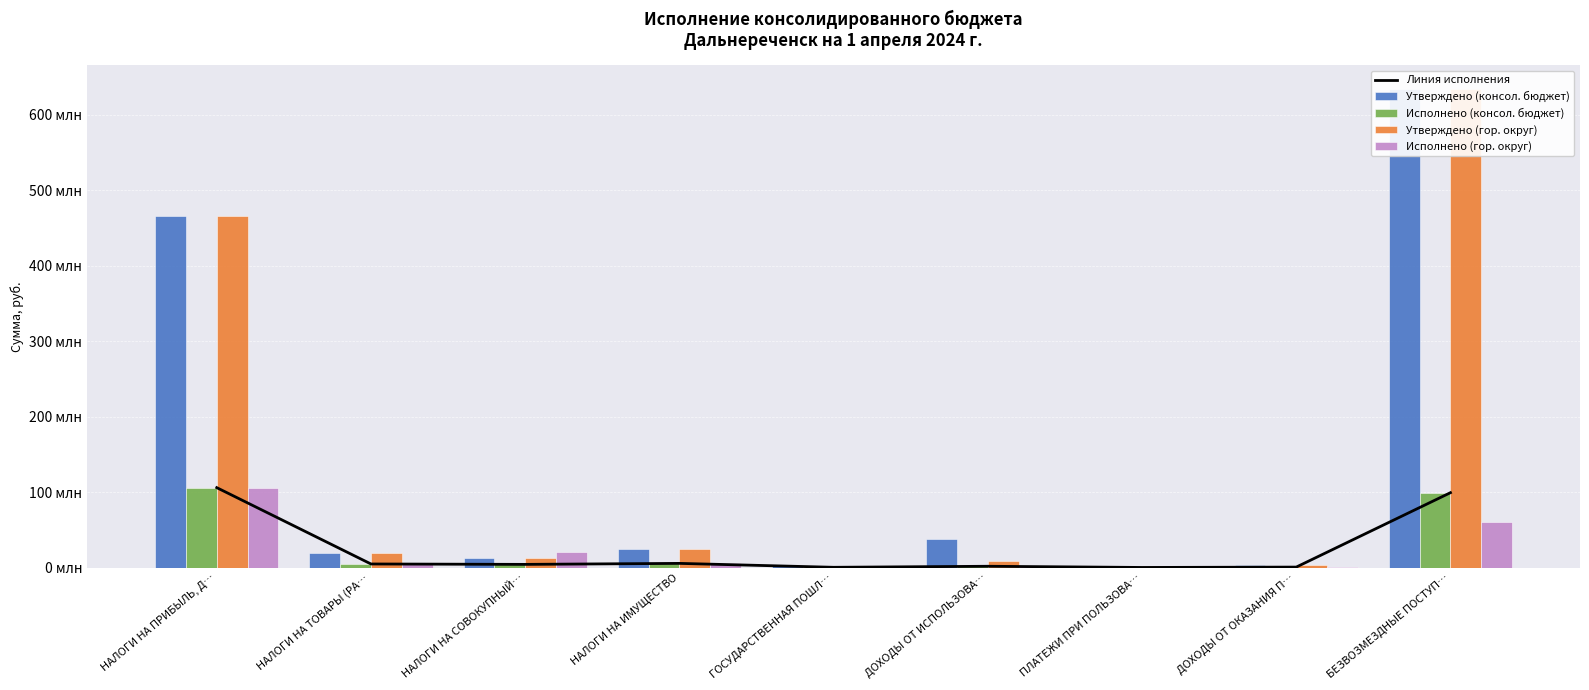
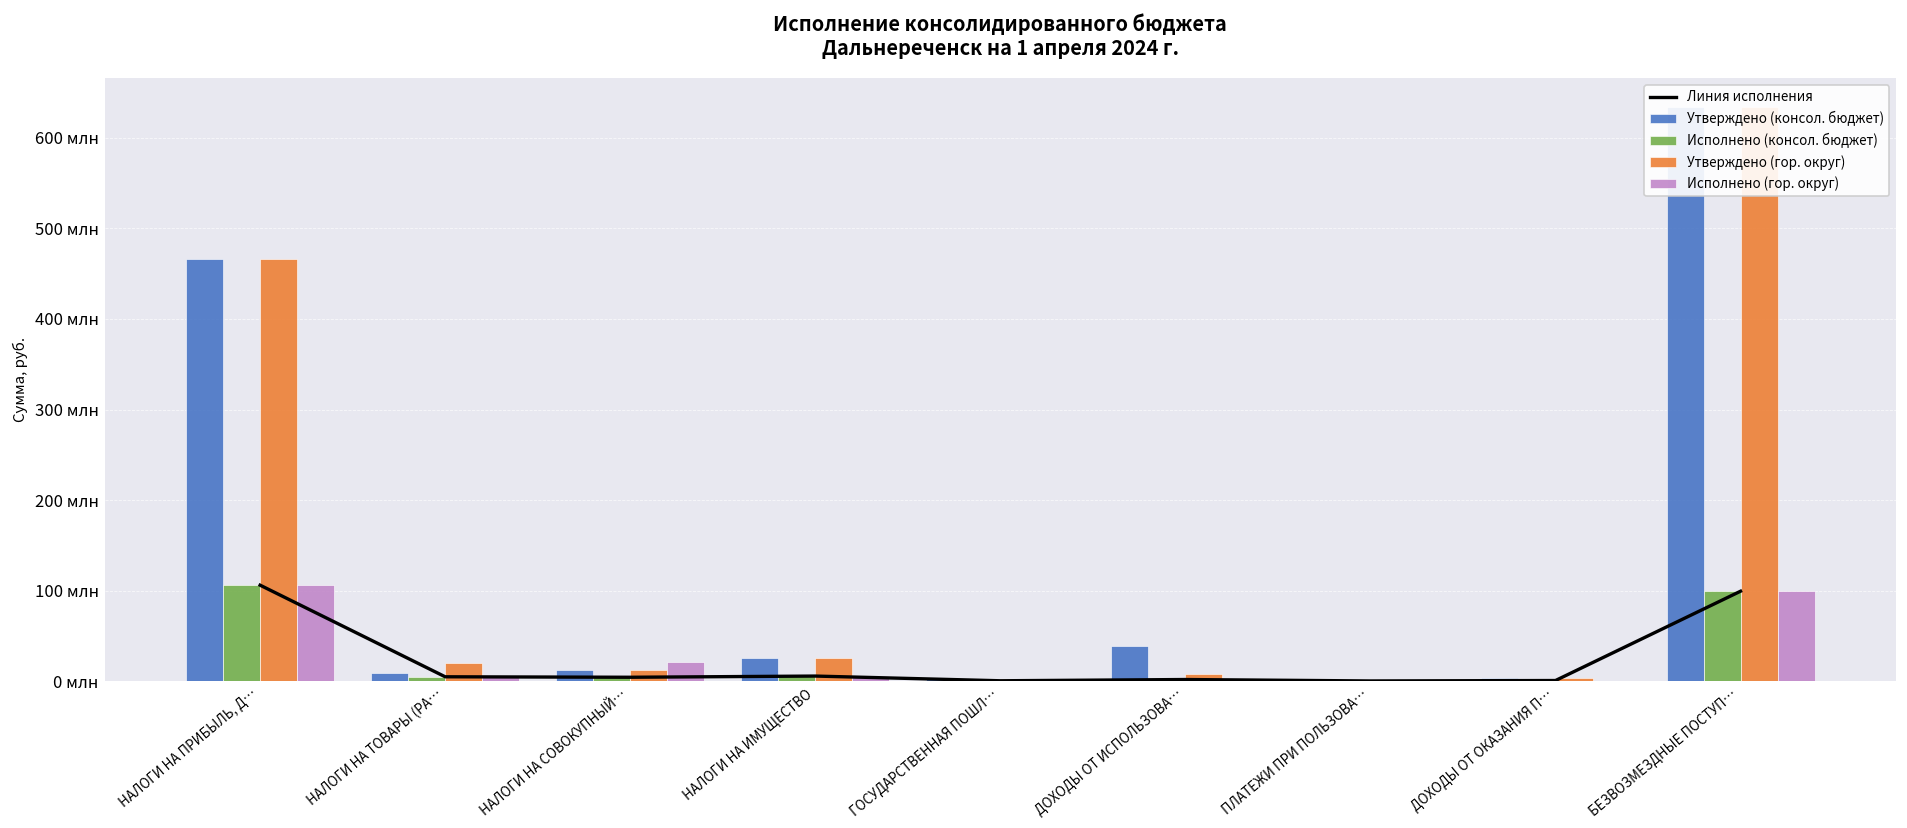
Утверждено (консол. бюджет), НАЛОГИ НА ТОВАРЫ (РА…: 20 млн -> 10 млн
Исполнено (гор. округ), БЕЗВОЗМЕЗДНЫЕ ПОСТУП…: 60 млн -> 100 млн
